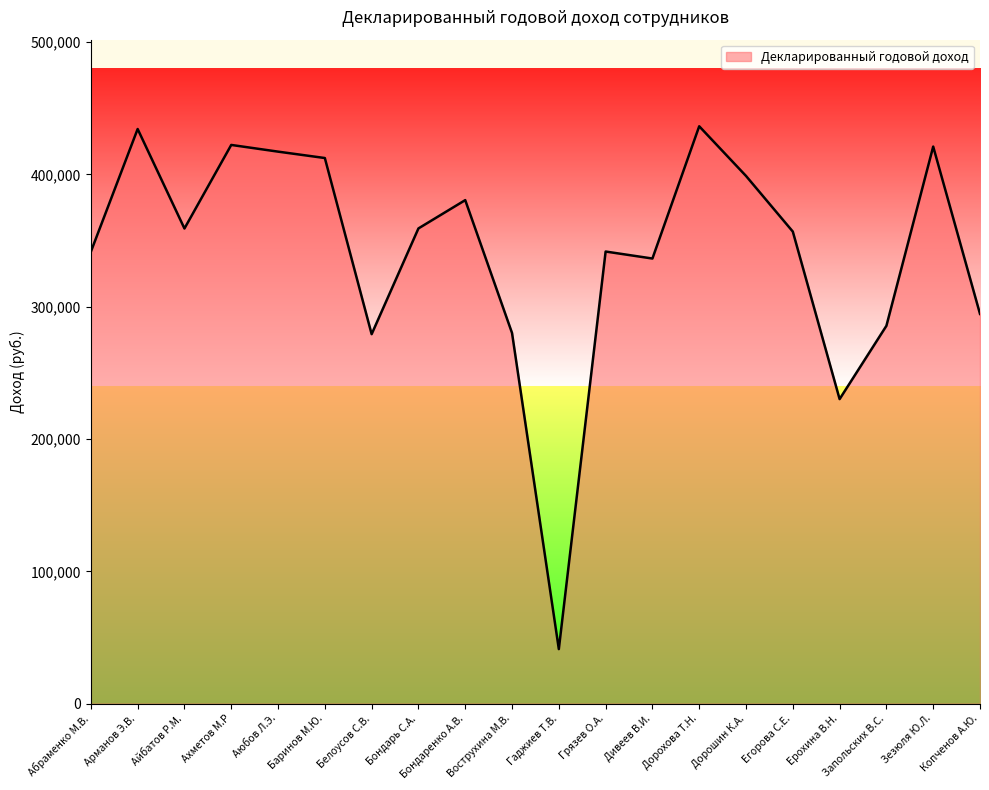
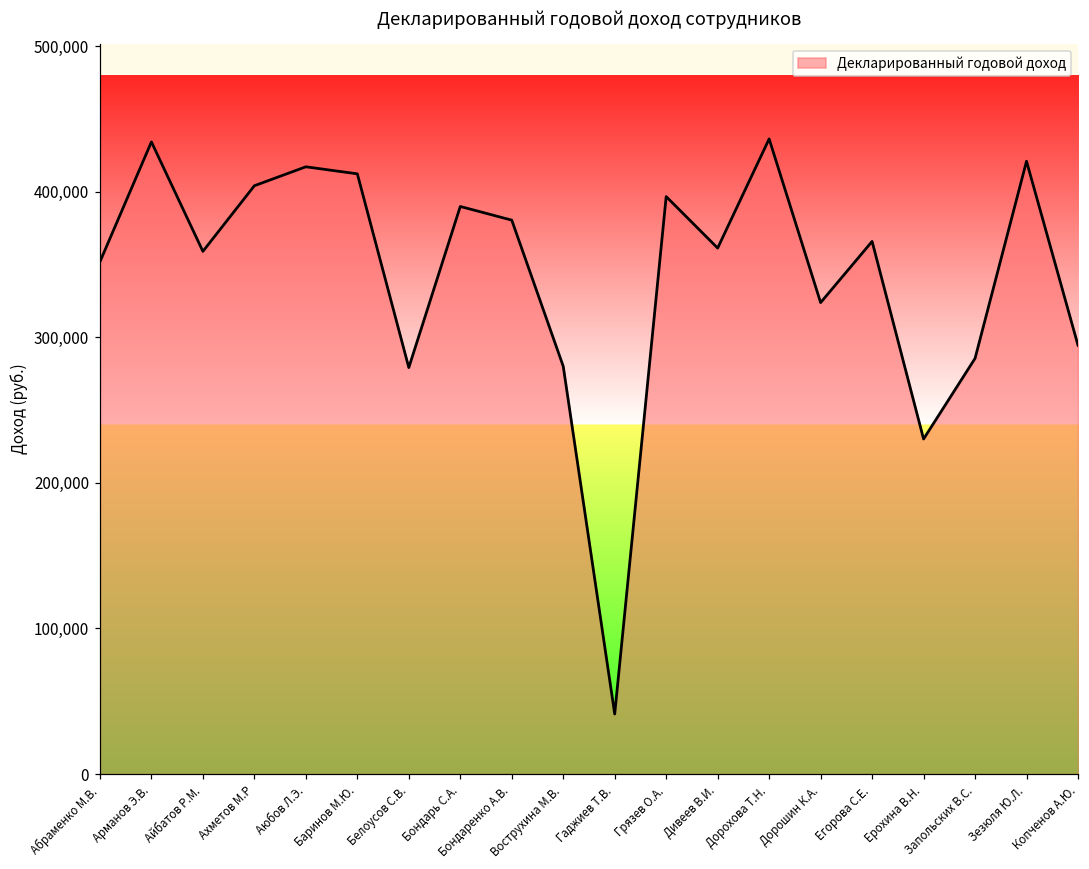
Абраменко М.В.: 341,000 -> 352,000
Ахметов М.Р: 422,000 -> 404,000
Бондарь С.А.: 359,000 -> 390,000
Грязев О.А.: 342,000 -> 397,000
Дивеев В.И.: 336,000 -> 361,000
Дорошин К.А.: 399,000 -> 324,000
Егорова С.Е.: 357,000 -> 366,000
